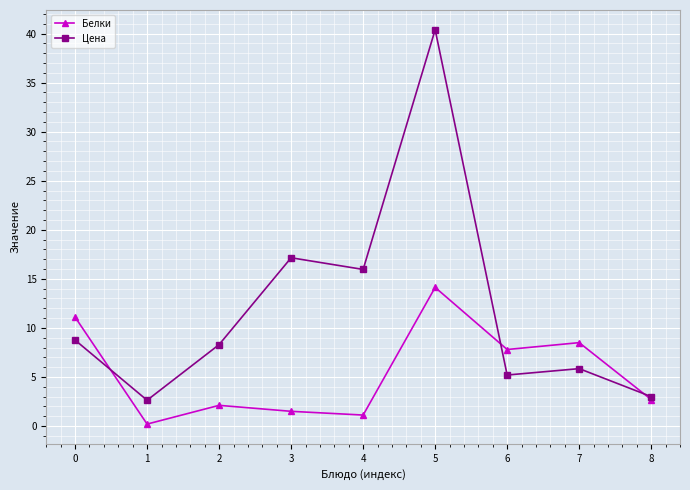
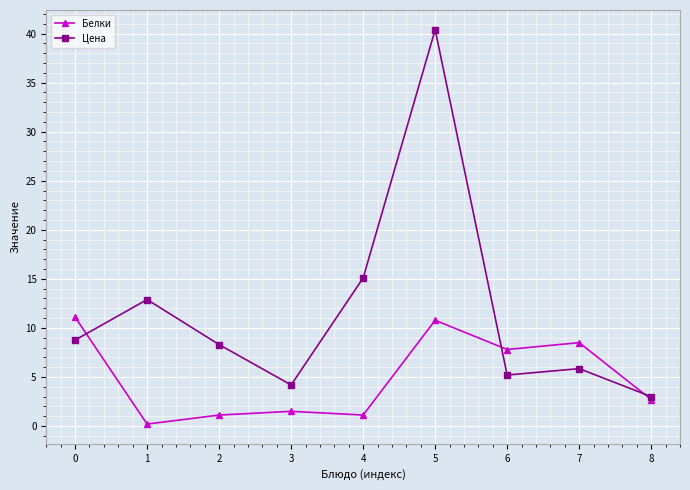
Цена, 1: 3 -> 13
Белки, 2: 2 -> 1
Цена, 3: 17 -> 4
Цена, 4: 16 -> 15
Белки, 5: 14 -> 11
